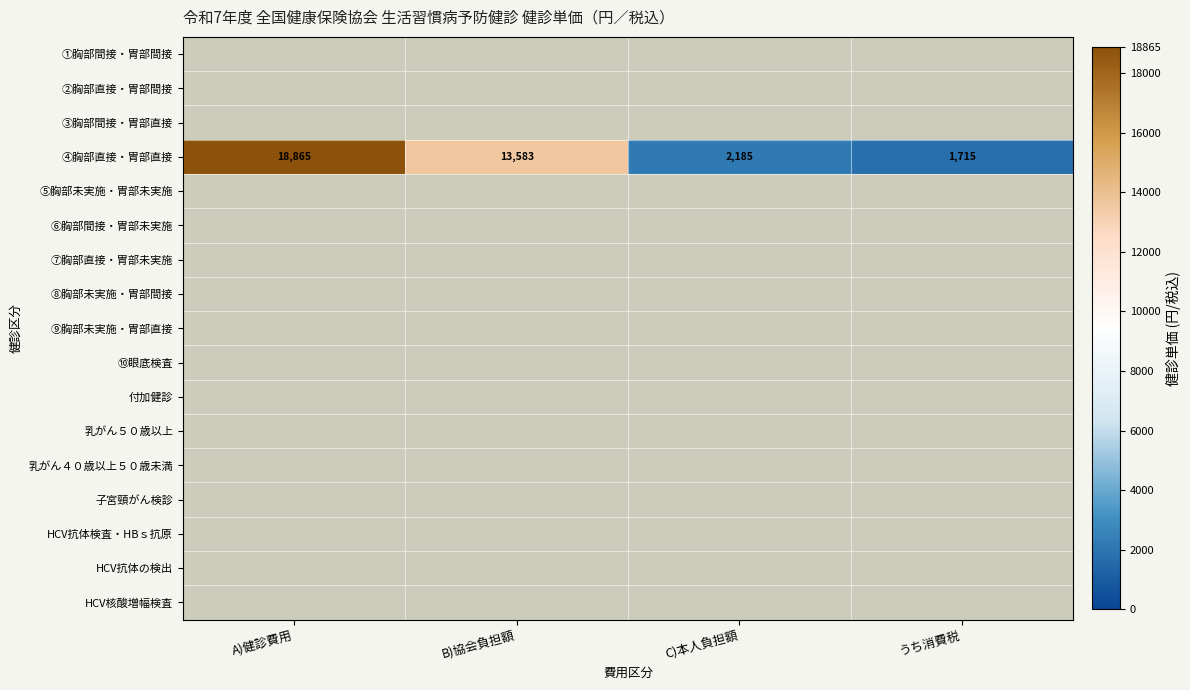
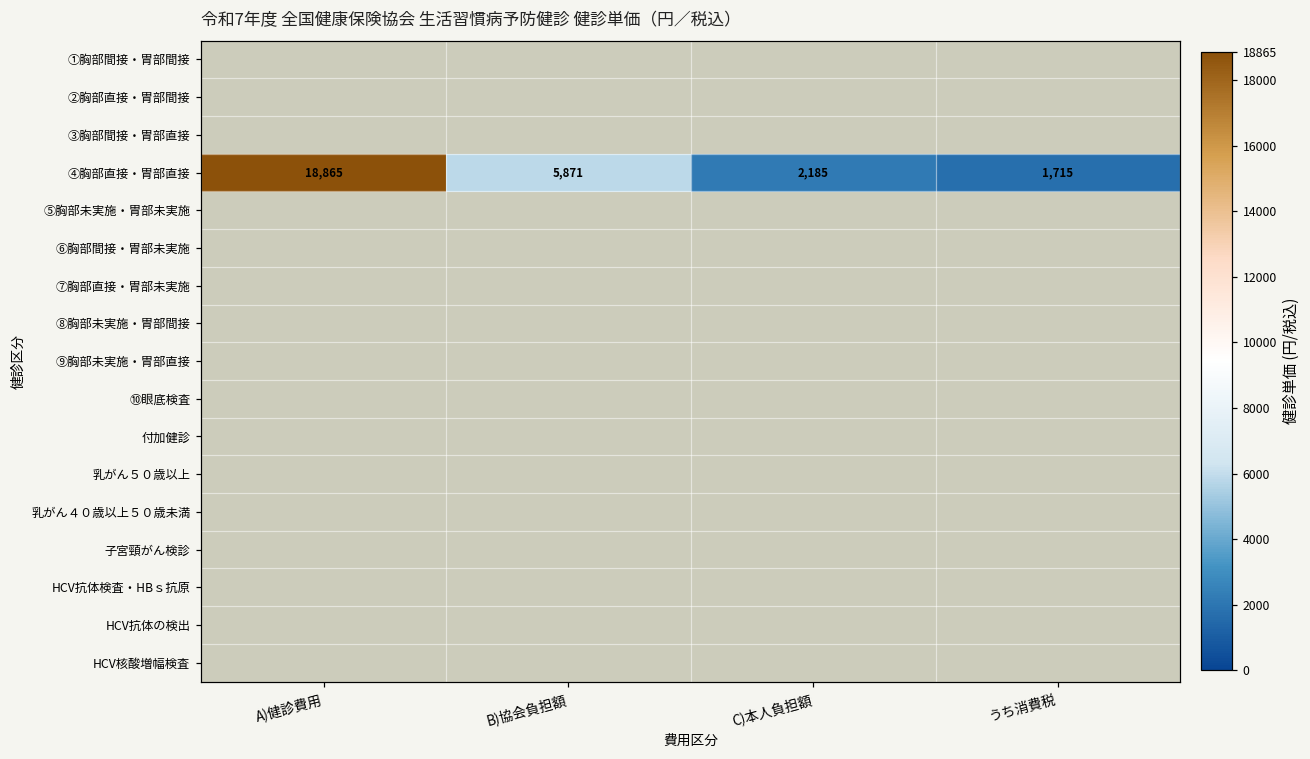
④胸部直接・胃部直接, B)協会負担額: 13,583 -> 5,871
